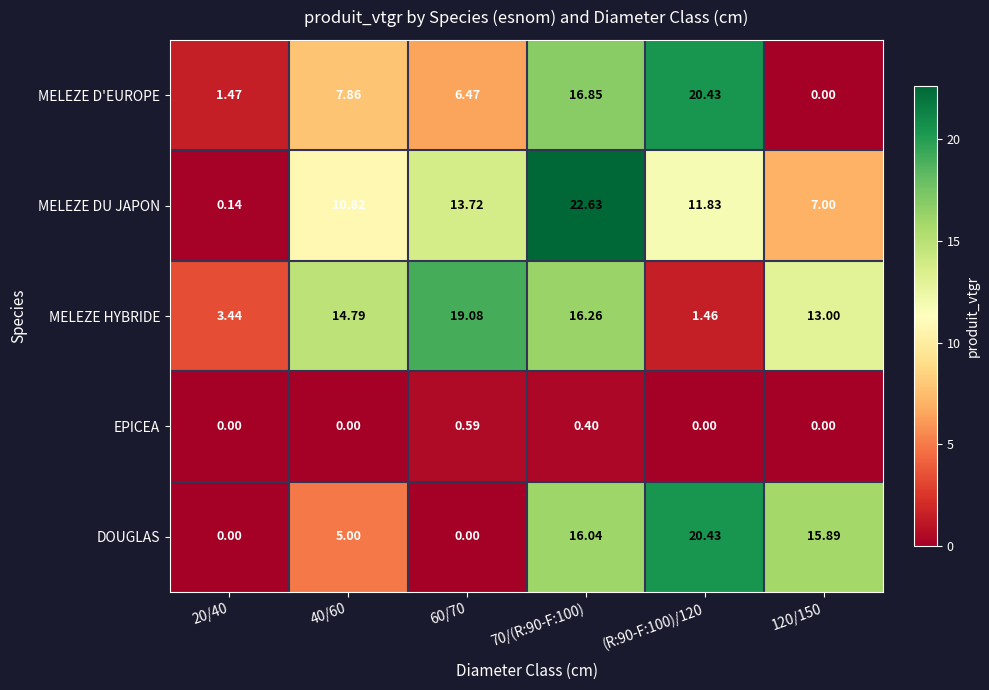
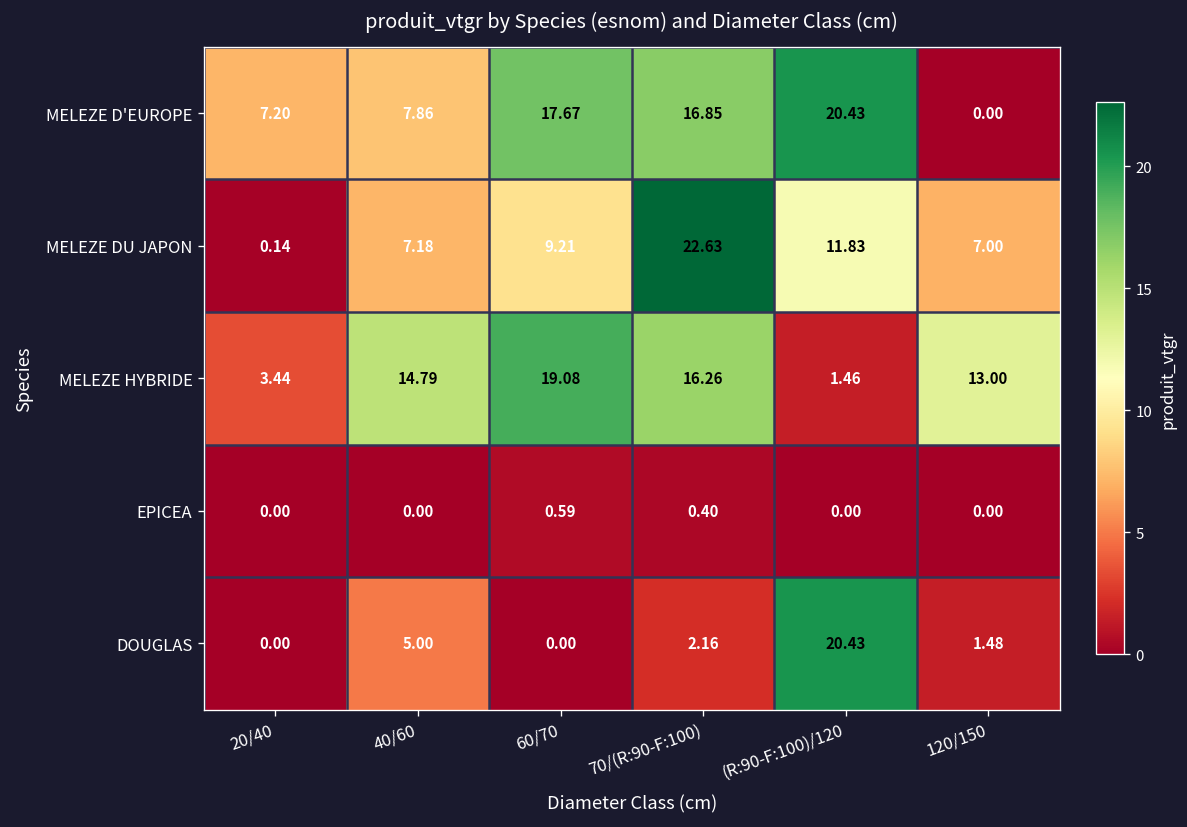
MELEZE D'EUROPE, 20/40: 1.47 -> 7.20
MELEZE D'EUROPE, 60/70: 6.47 -> 17.67
MELEZE DU JAPON, 40/60: 10.82 -> 7.18
MELEZE DU JAPON, 60/70: 13.72 -> 9.21
DOUGLAS, 70/(R:90-F:100): 16.04 -> 2.16
DOUGLAS, 120/150: 15.89 -> 1.48
